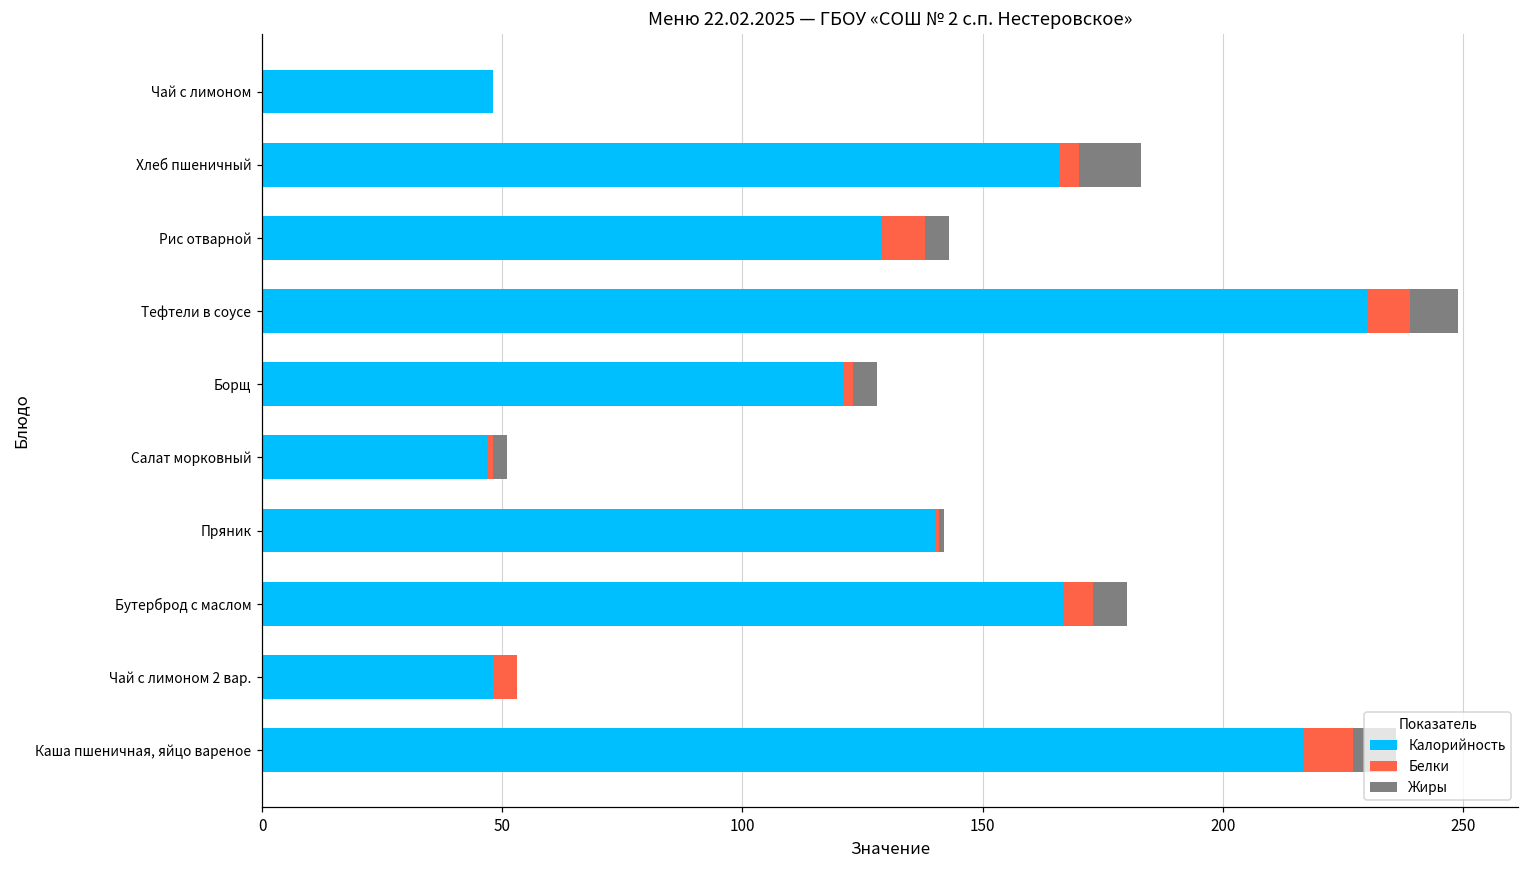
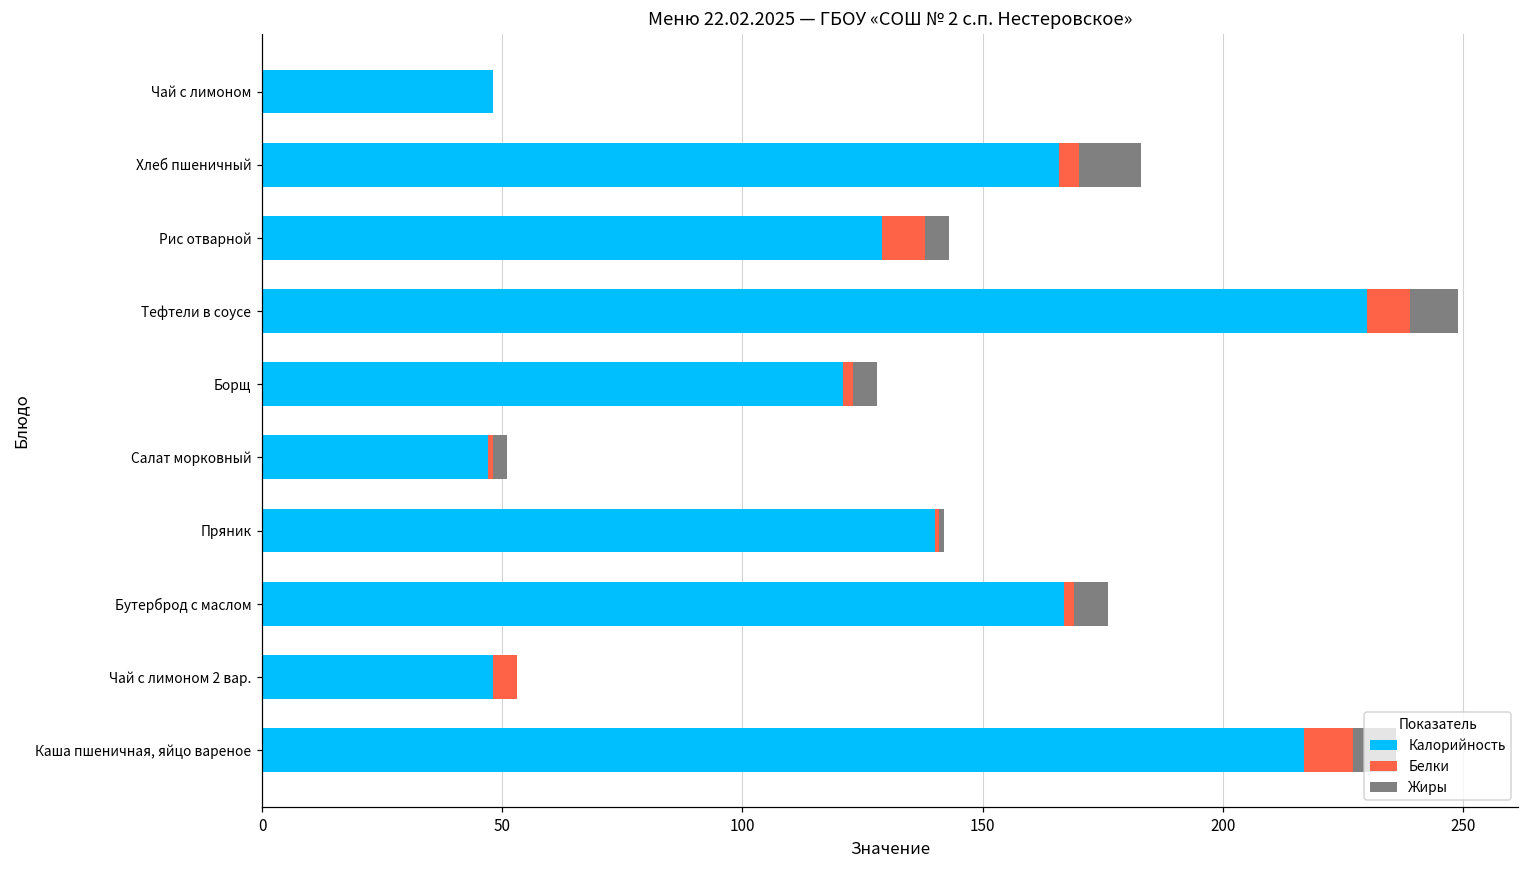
Белки, Бутерброд с маслом: 6 -> 2
